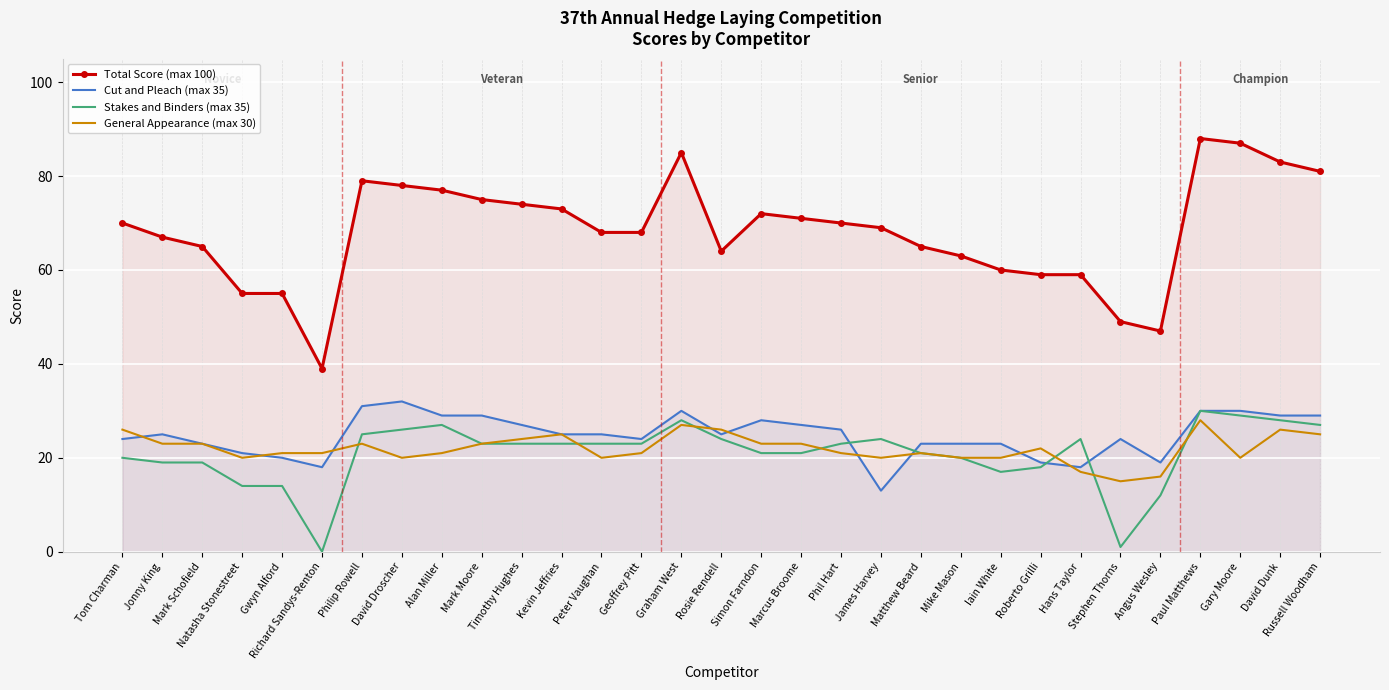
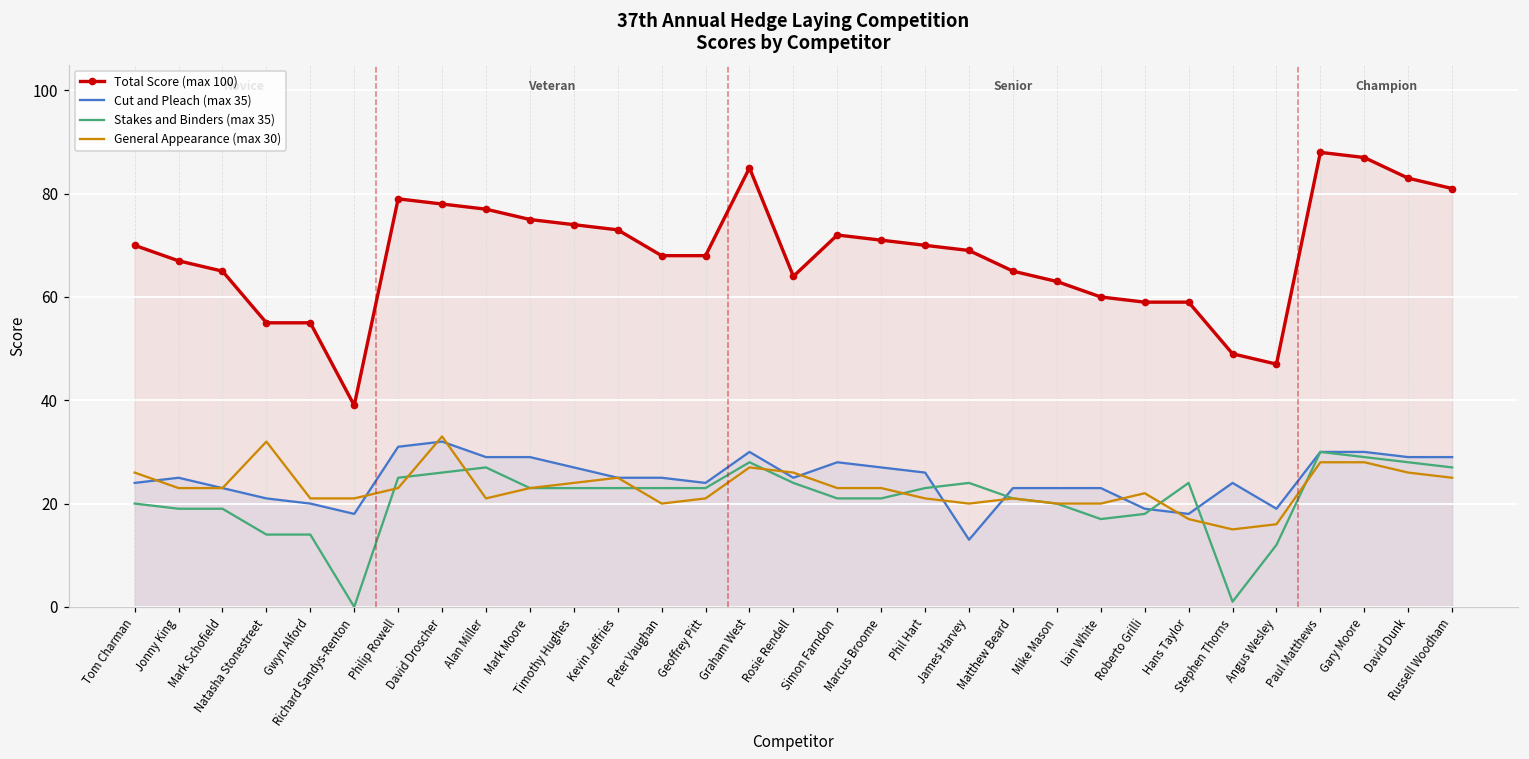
General Appearance (max 30), Natasha Stonestreet: 20 -> 32
General Appearance (max 30), David Droscher: 20 -> 33
General Appearance (max 30), Gary Moore: 20 -> 28
